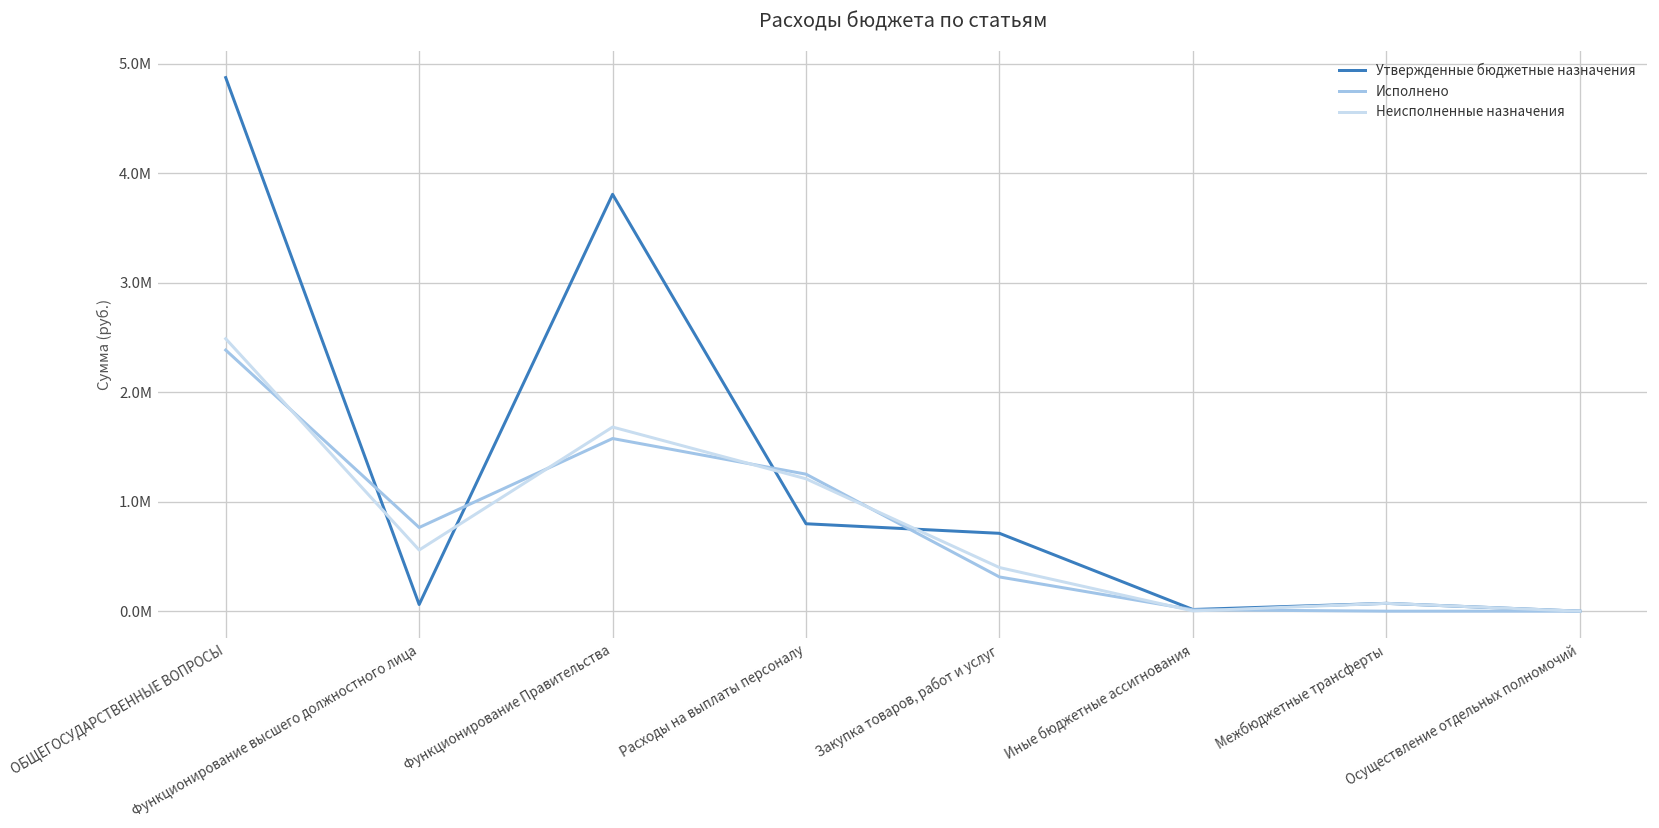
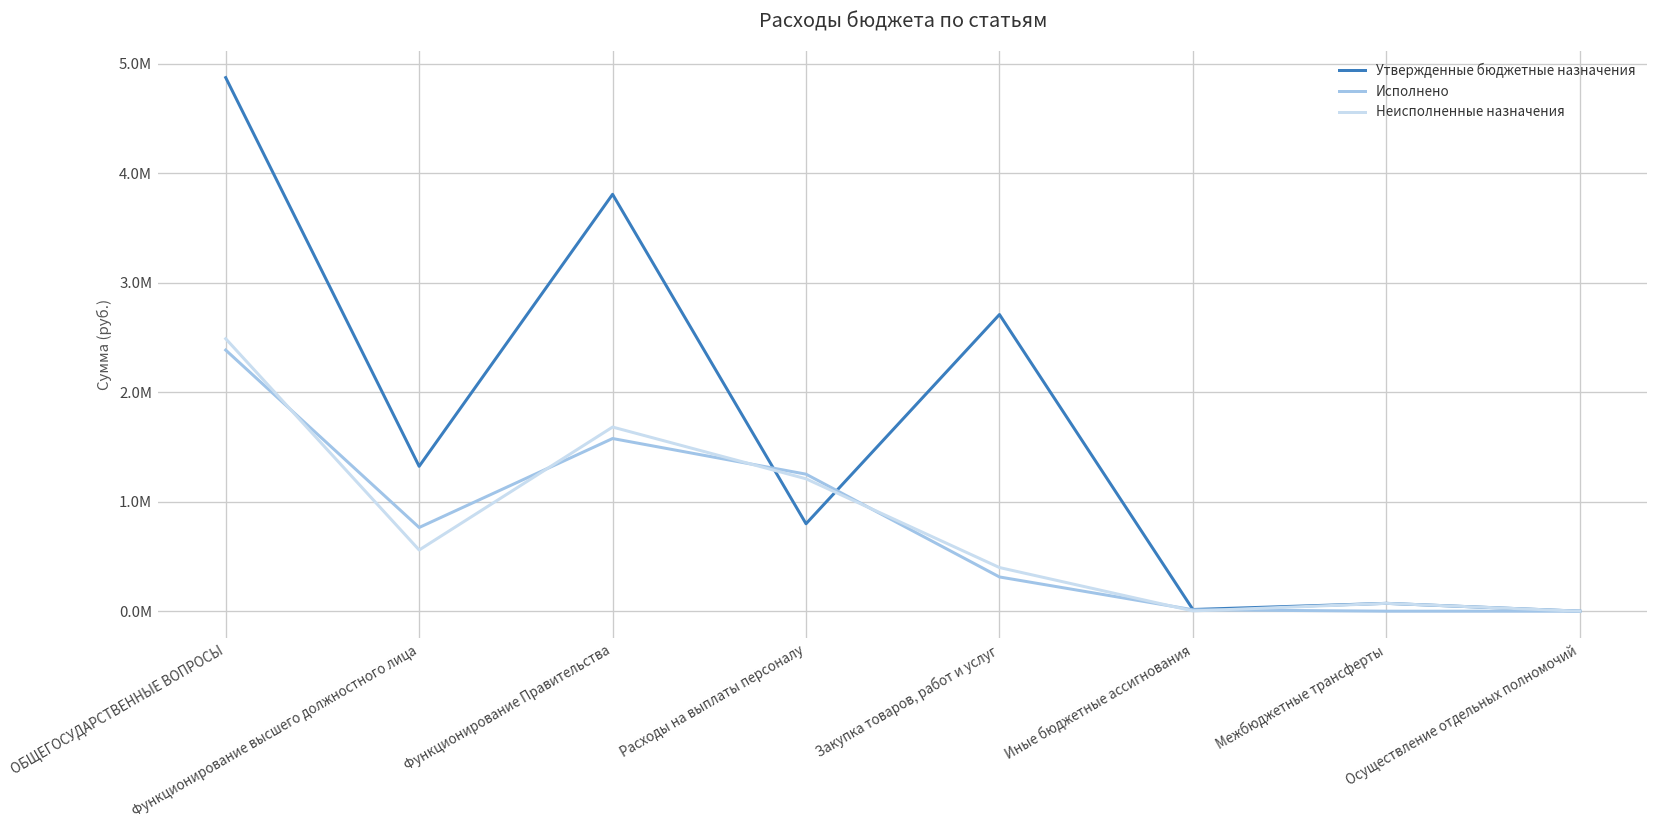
Утвержденные бюджетные назначения, Функционирование высшего должностного лица: 100000 -> 1300000
Утвержденные бюджетные назначения, Закупка товаров, работ и услуг: 700000 -> 2700000
